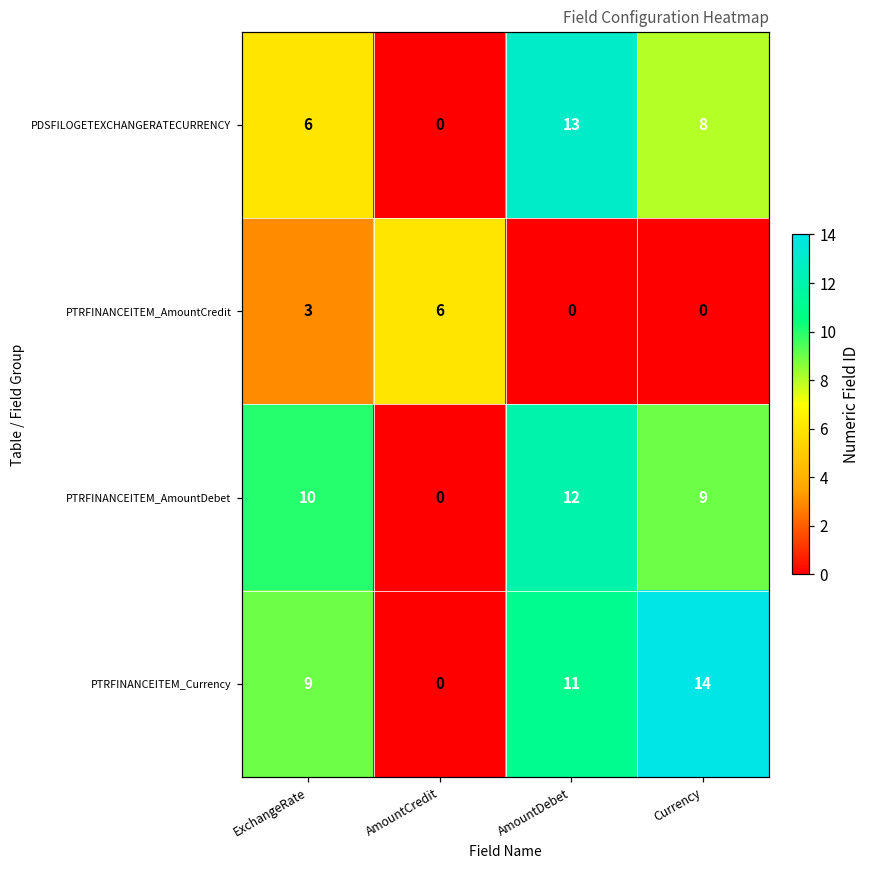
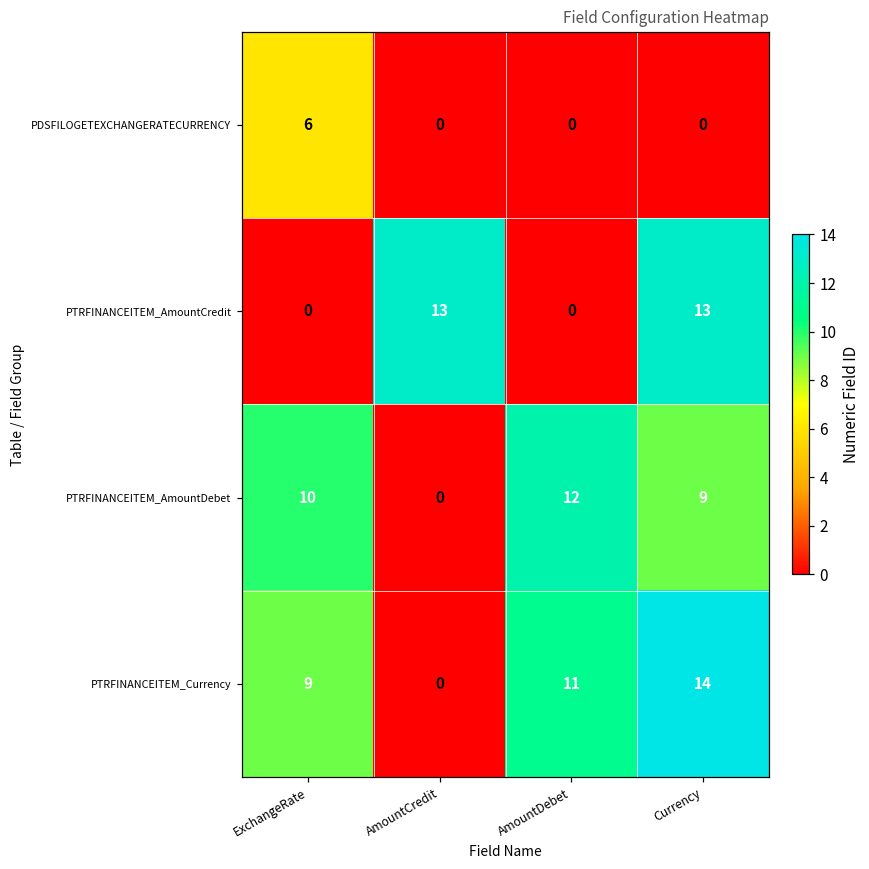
PDSFILOGETEXCHANGERATECURRENCY, AmountDebet: 13 -> 0
PDSFILOGETEXCHANGERATECURRENCY, Currency: 8 -> 0
PTRFINANCEITEM_AmountCredit, ExchangeRate: 3 -> 0
PTRFINANCEITEM_AmountCredit, AmountCredit: 6 -> 13
PTRFINANCEITEM_AmountCredit, Currency: 0 -> 13
